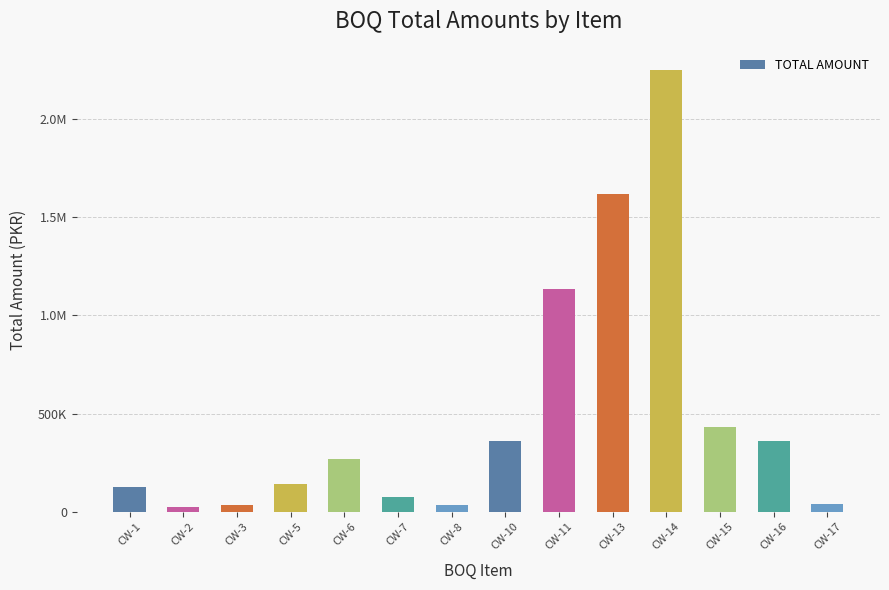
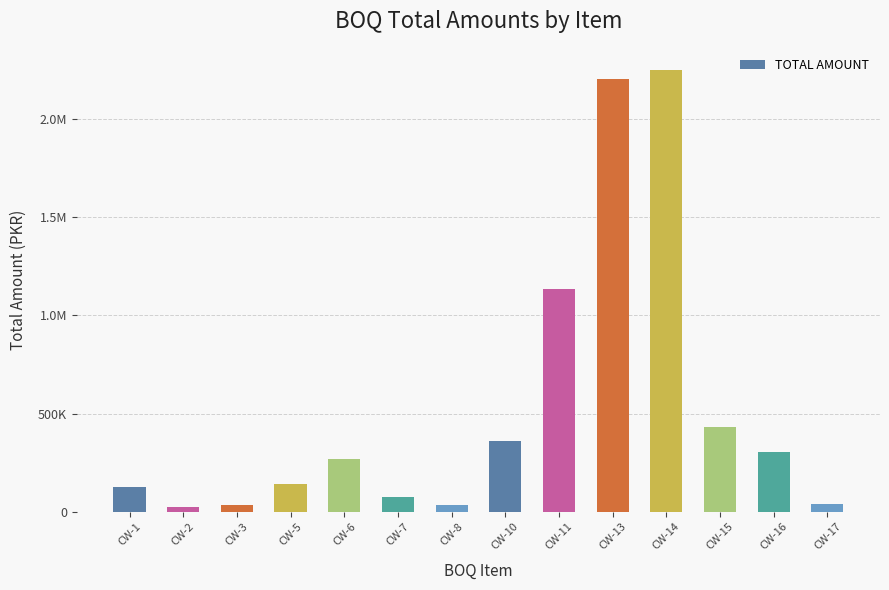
CW-13: 1620000 -> 2200000
CW-16: 360000 -> 300000
